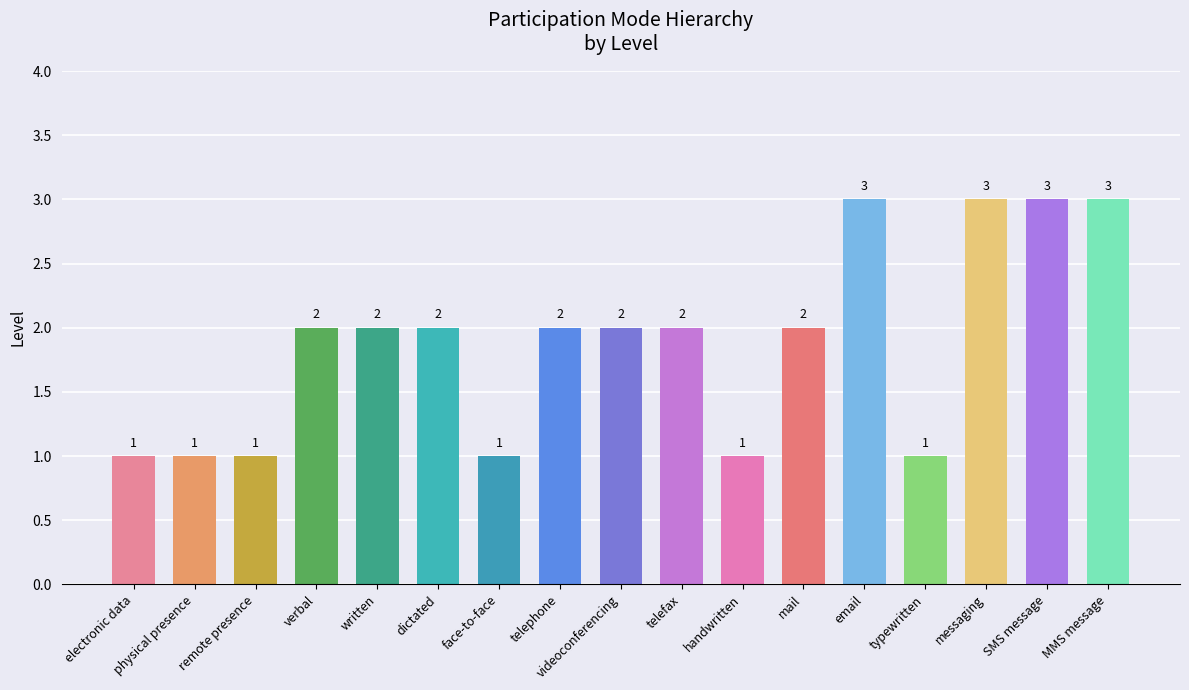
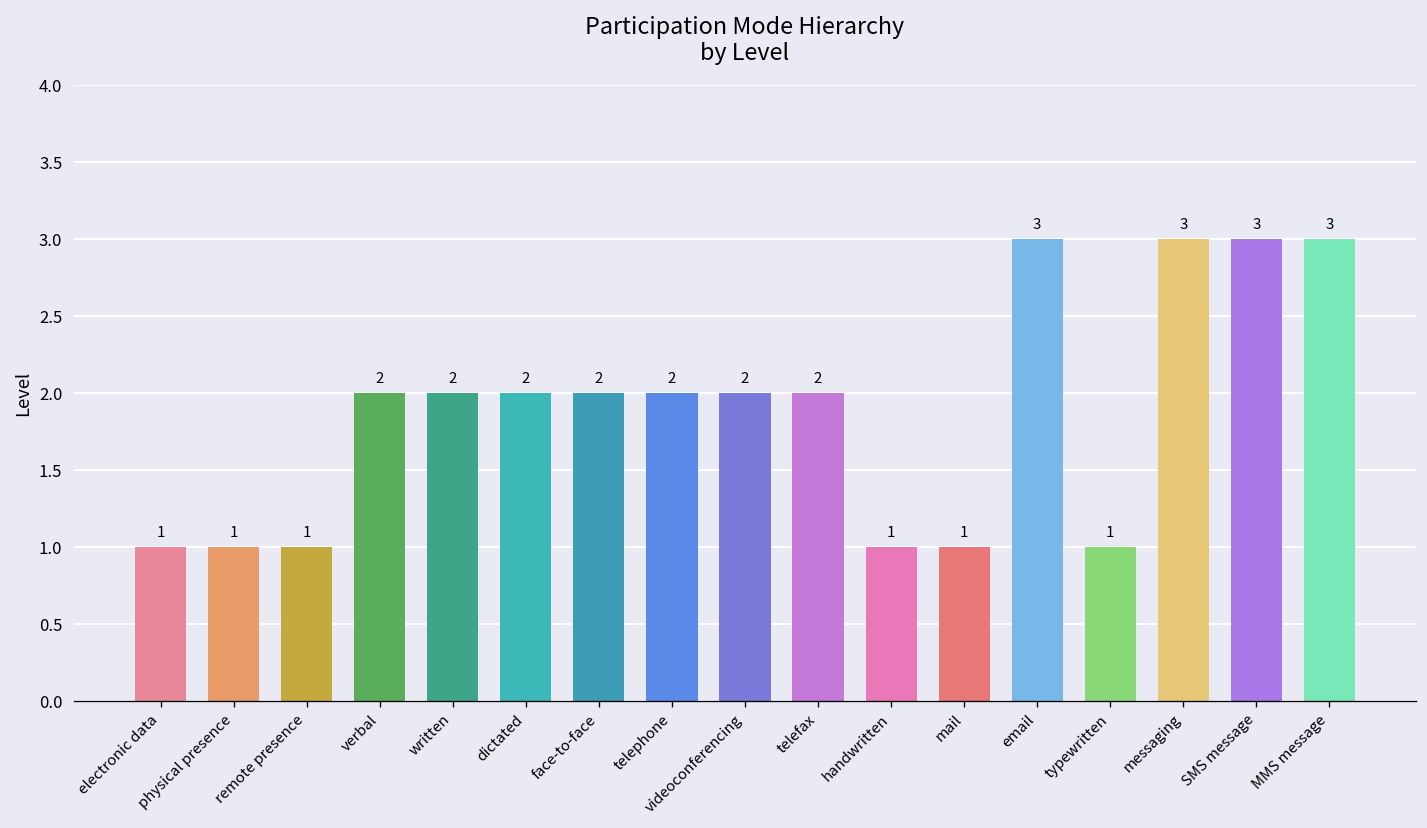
face-to-face: 1 -> 2
mail: 2 -> 1
